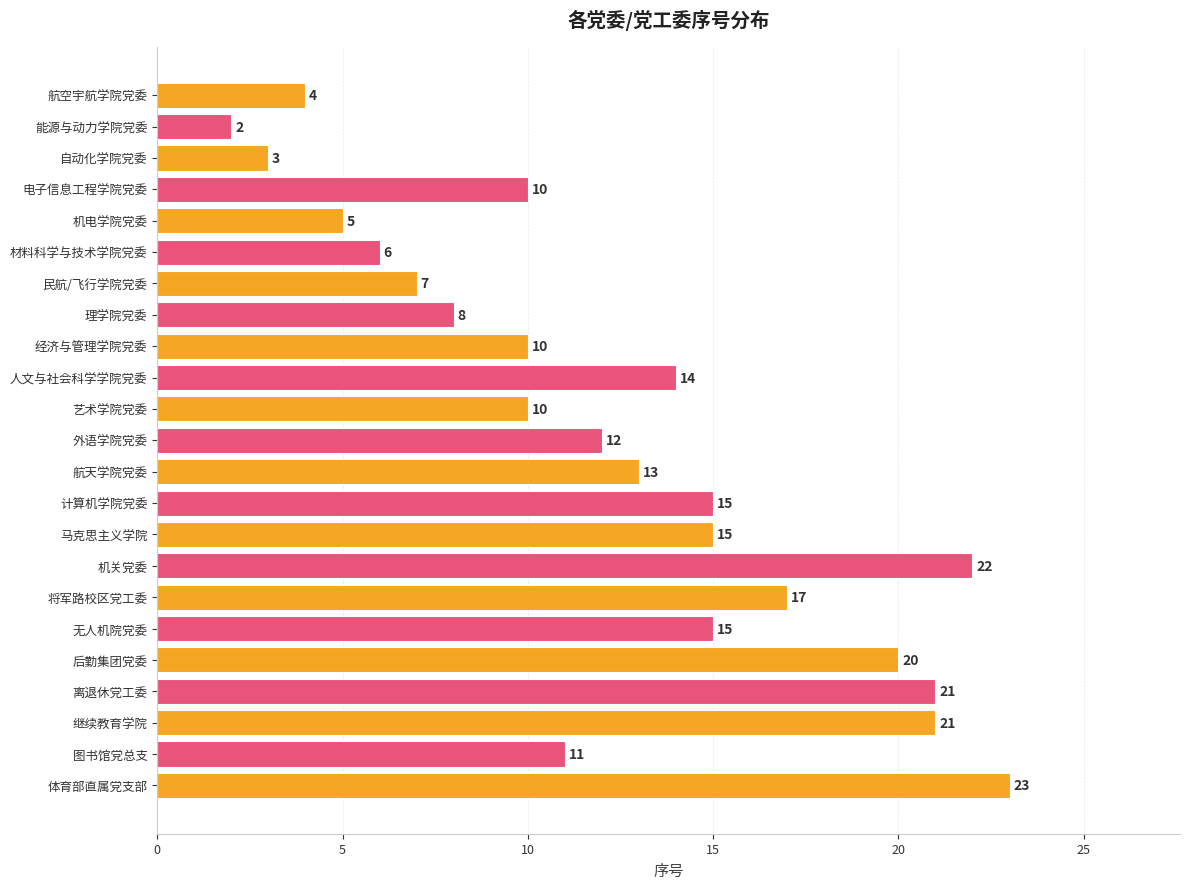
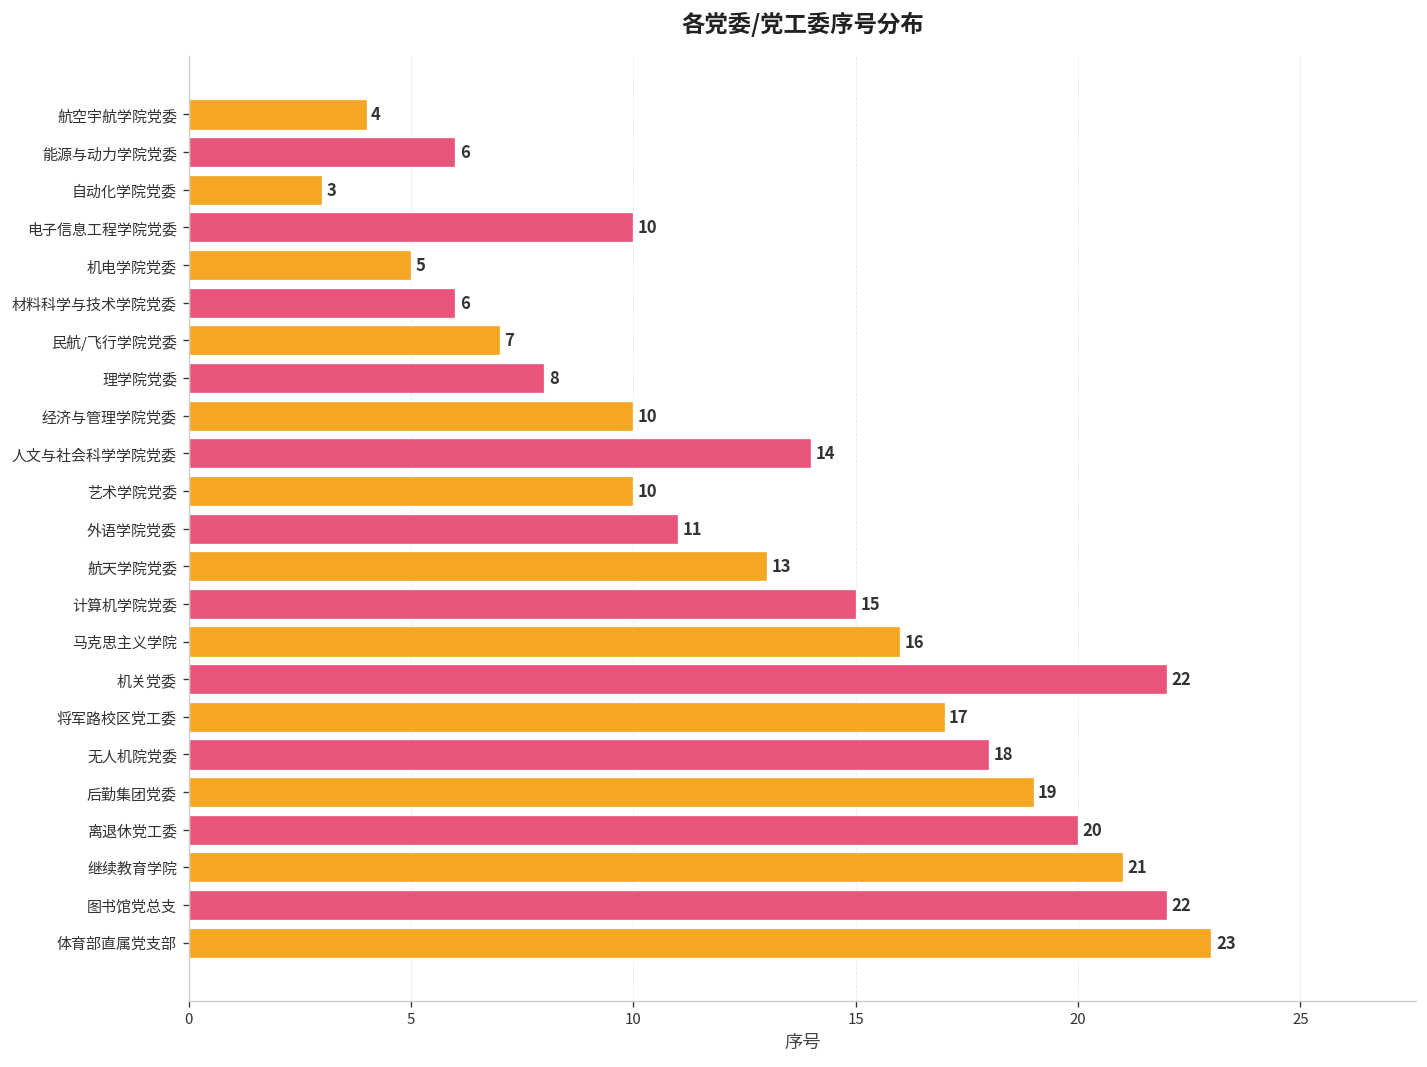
能源与动力学院党委: 2 -> 6
外语学院党委: 12 -> 11
马克思主义学院: 15 -> 16
无人机院党委: 15 -> 18
后勤集团党委: 20 -> 19
离退休党工委: 21 -> 20
图书馆党总支: 11 -> 22
